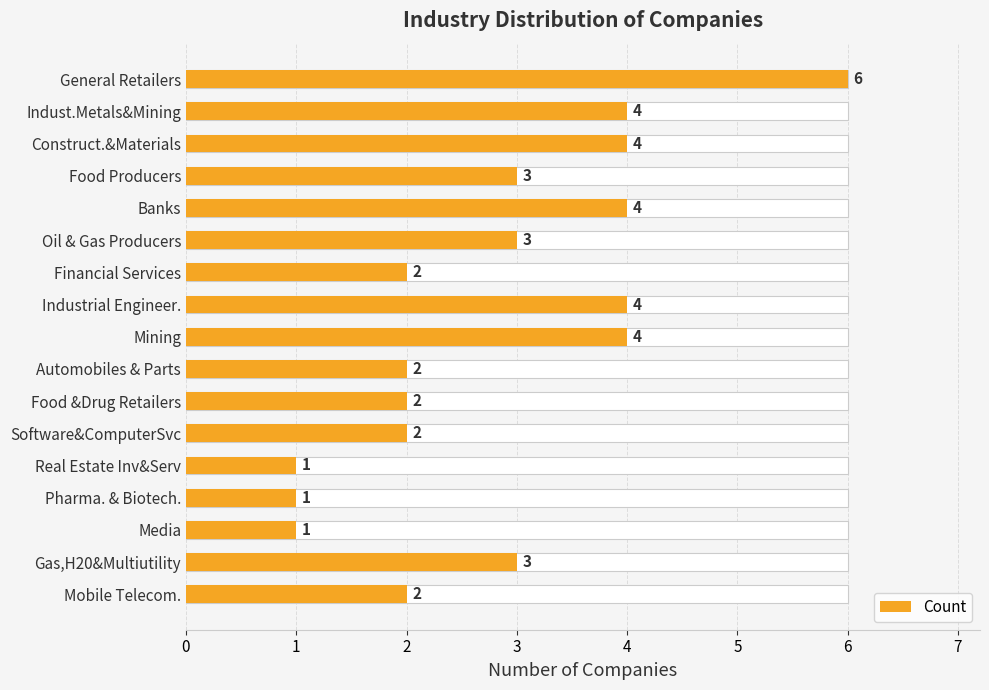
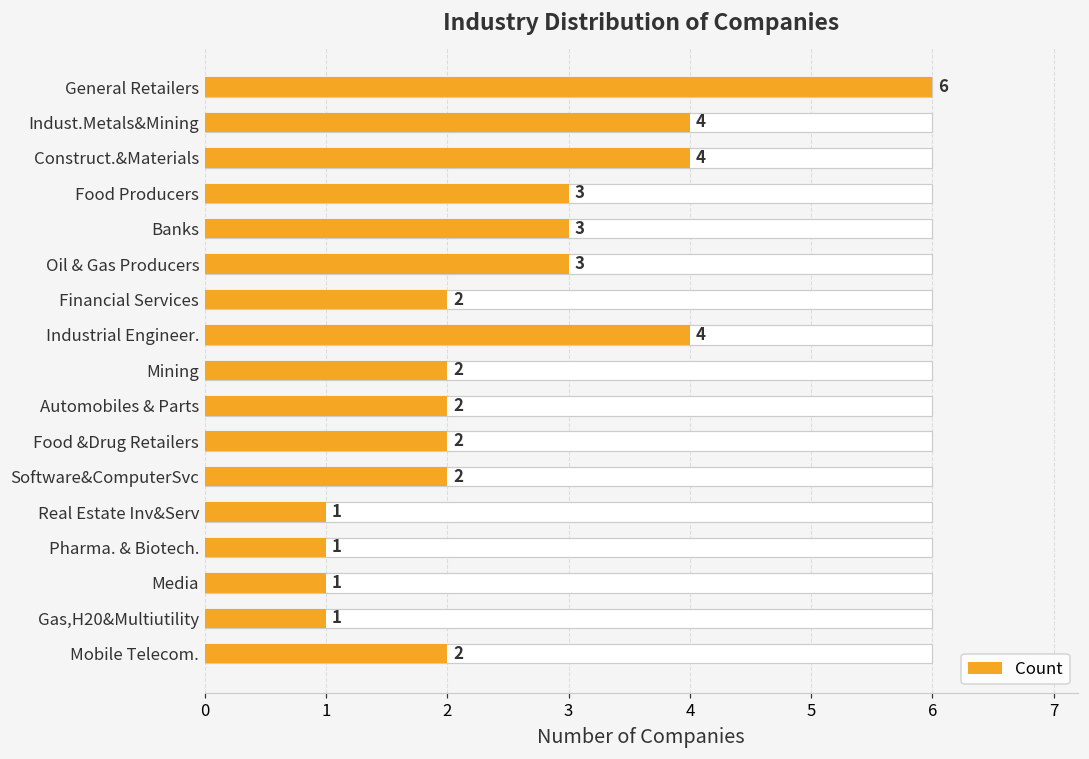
Count, Banks: 4 -> 3
Count, Mining: 4 -> 2
Count, Gas,H20&Multiutility: 3 -> 1
